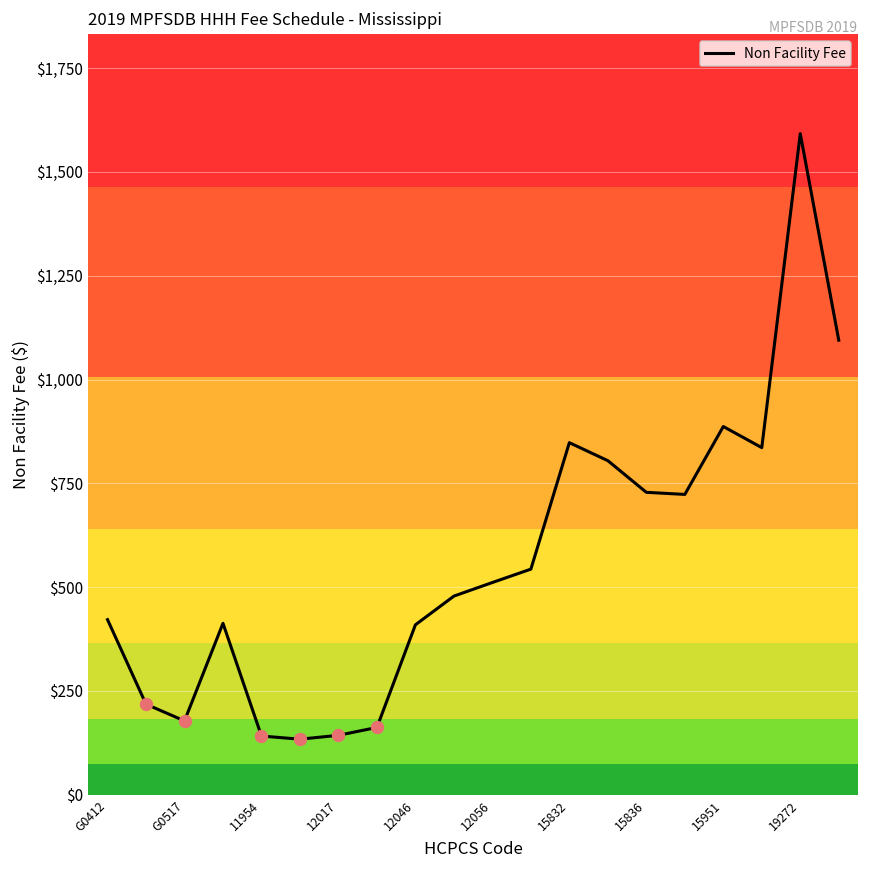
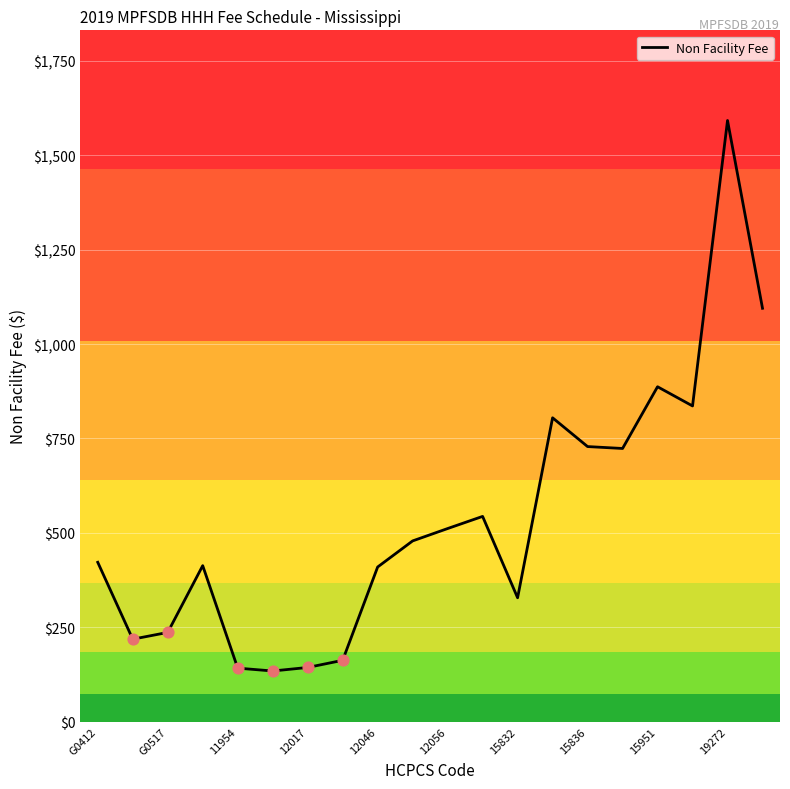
Non Facility Fee, G0517: $180 -> $240
Non Facility Fee, 15832: $850 -> $330
